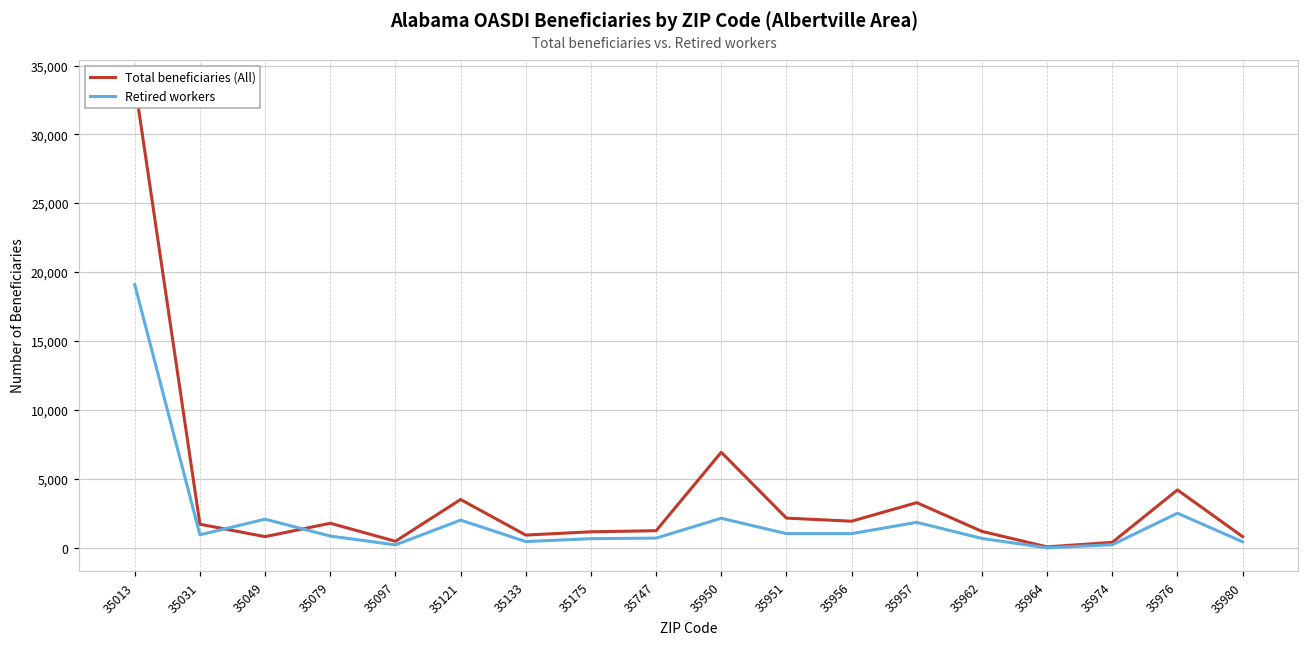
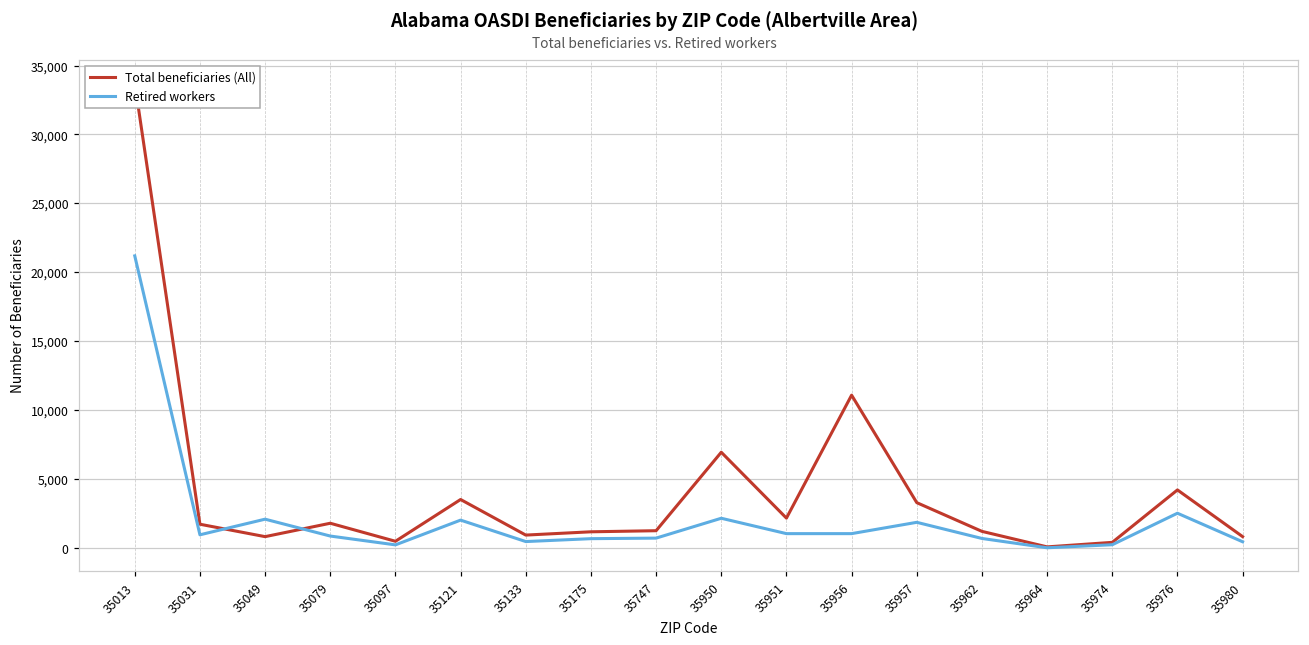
Retired workers, 35013: 19,100 -> 21,200
Total beneficiaries (All), 35956: 2,000 -> 11,100
